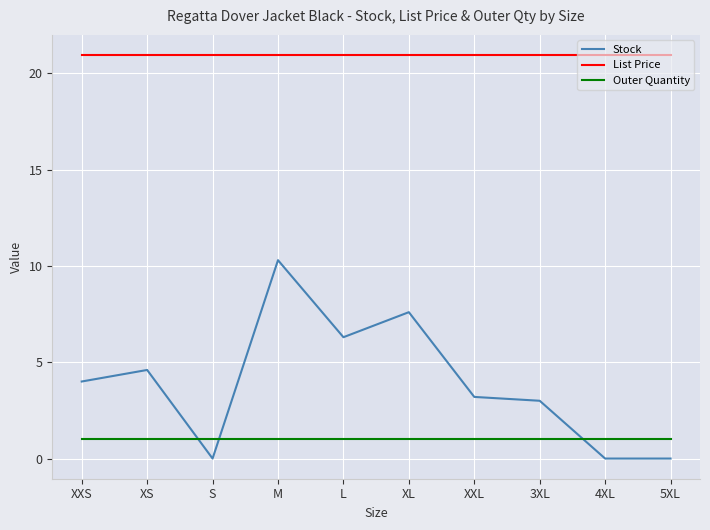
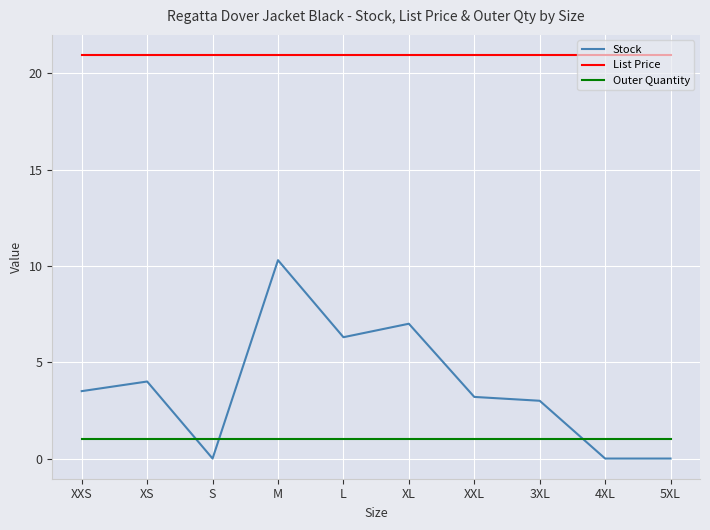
Stock, XXS: 4.0 -> 3.5
Stock, XS: 4.6 -> 4.0
Stock, XL: 7.6 -> 7.0
